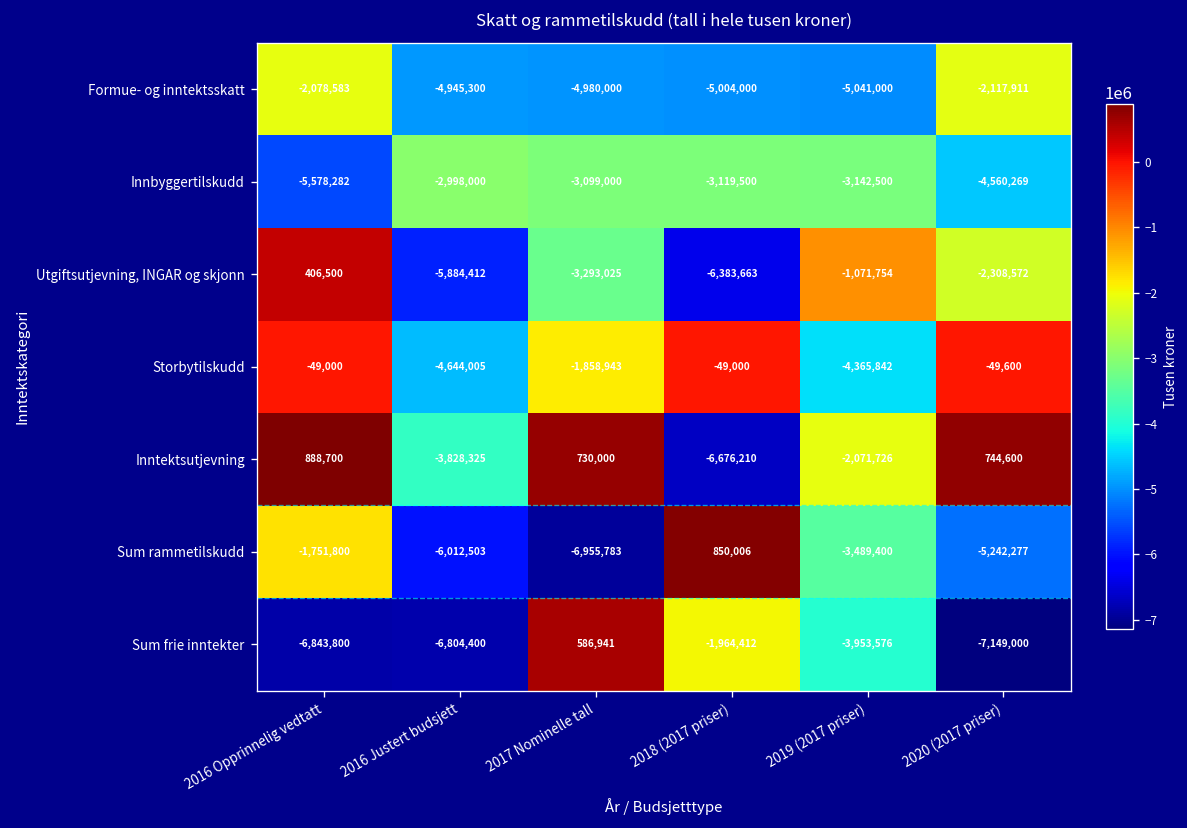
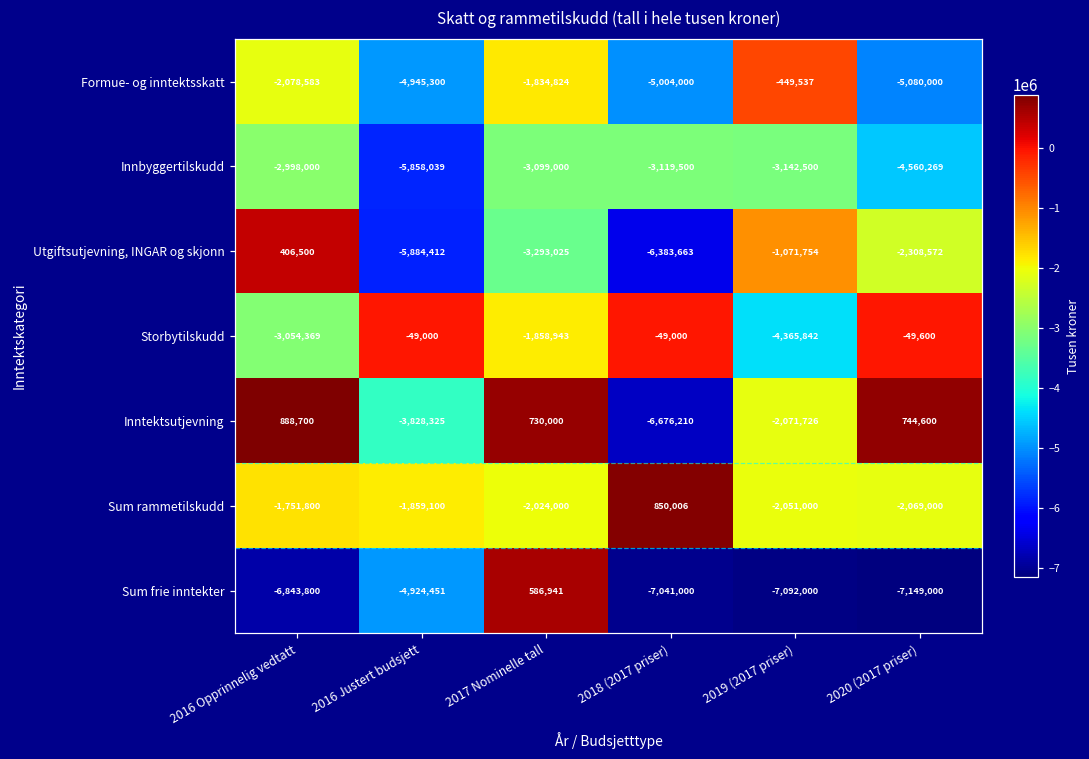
Formue- og inntektsskatt, 2017 Nominelle tall: -4,980,000 -> -1,834,824
Formue- og inntektsskatt, 2019 (2017 priser): -5,041,000 -> -449,537
Formue- og inntektsskatt, 2020 (2017 priser): -2,117,911 -> -5,080,000
Innbyggertilskudd, 2016 Opprinnelig vedtatt: -5,578,282 -> -2,998,000
Innbyggertilskudd, 2016 Justert budsjett: -2,998,000 -> -5,858,039
Storbytilskudd, 2016 Opprinnelig vedtatt: -49,000 -> -3,054,369
Storbytilskudd, 2016 Justert budsjett: -4,644,005 -> -49,000
Sum rammetilskudd, 2016 Justert budsjett: -6,012,503 -> -1,859,100
Sum rammetilskudd, 2017 Nominelle tall: -6,955,783 -> -2,024,000
Sum rammetilskudd, 2019 (2017 priser): -3,489,400 -> -2,051,000
Sum rammetilskudd, 2020 (2017 priser): -5,242,277 -> -2,069,000
Sum frie inntekter, 2016 Justert budsjett: -6,804,400 -> -4,924,451
Sum frie inntekter, 2018 (2017 priser): -1,964,412 -> -7,041,000
Sum frie inntekter, 2019 (2017 priser): -3,953,576 -> -7,092,000
